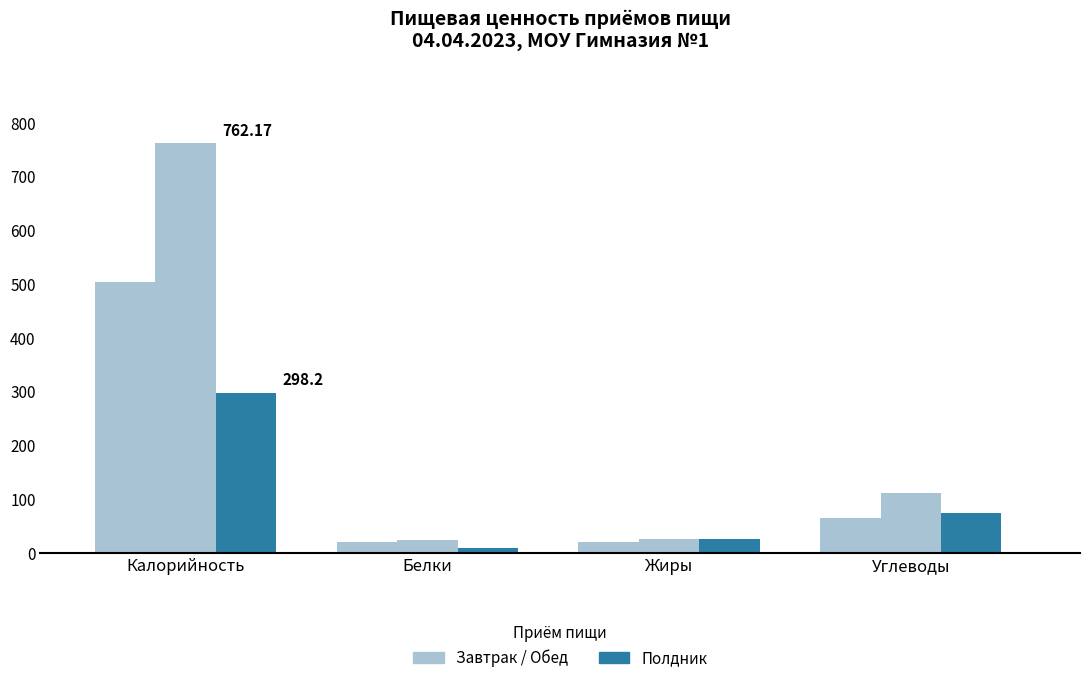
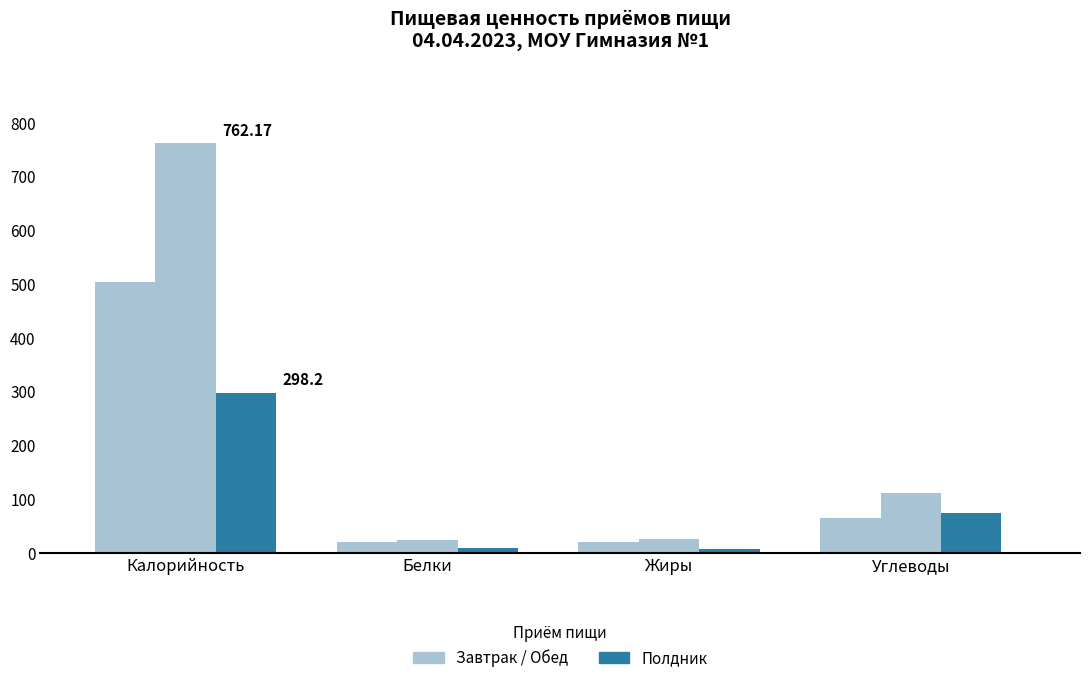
Полдник, Жиры: 30 -> 10
